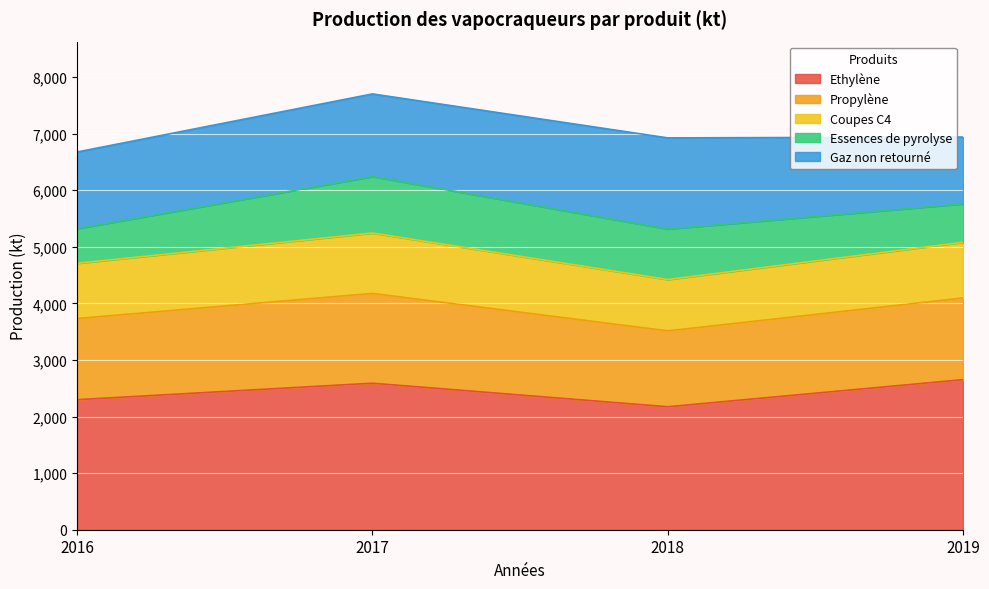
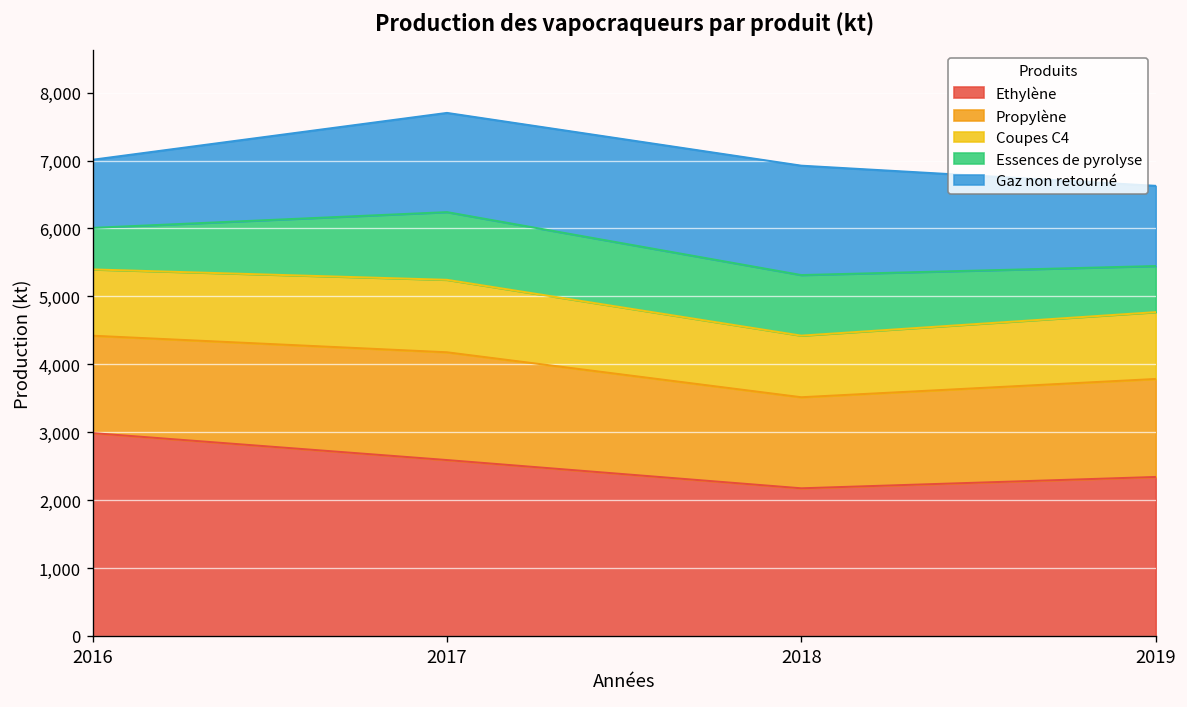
Ethylène, 2016: 2,300 -> 3,000
Gaz non retourné, 2016: 1,400 -> 1,000
Ethylène, 2019: 2,700 -> 2,300
